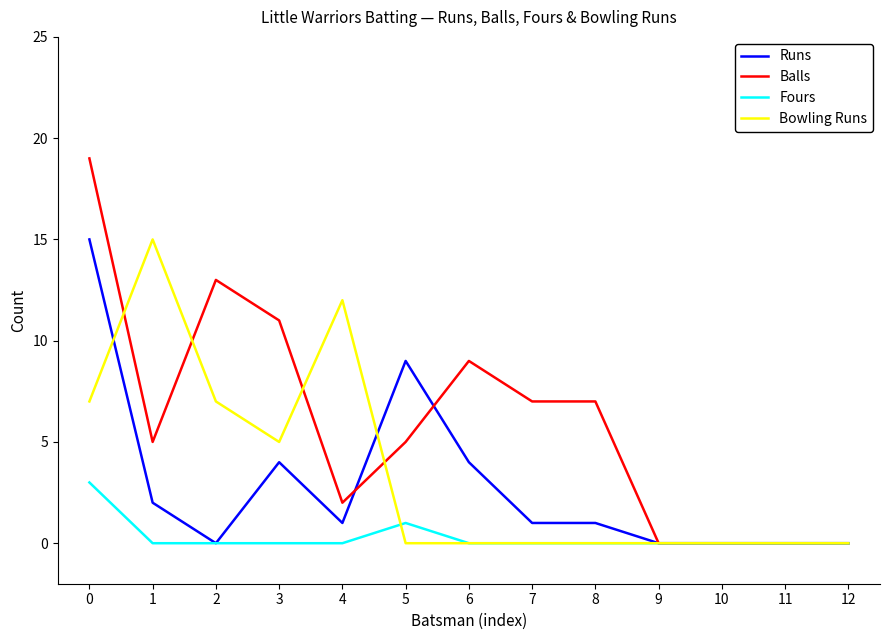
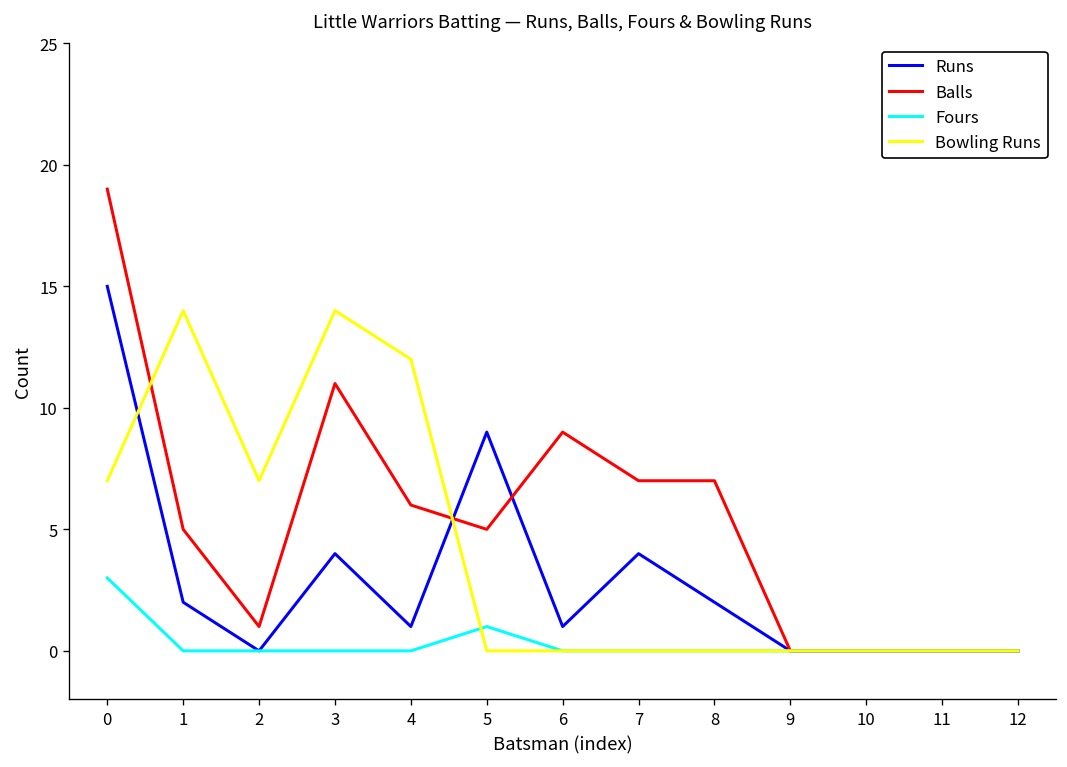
Bowling Runs, 1: 15 -> 14
Balls, 2: 13 -> 1
Bowling Runs, 3: 5 -> 14
Balls, 4: 2 -> 6
Runs, 6: 4 -> 1
Runs, 7: 1 -> 4
Runs, 8: 1 -> 2
